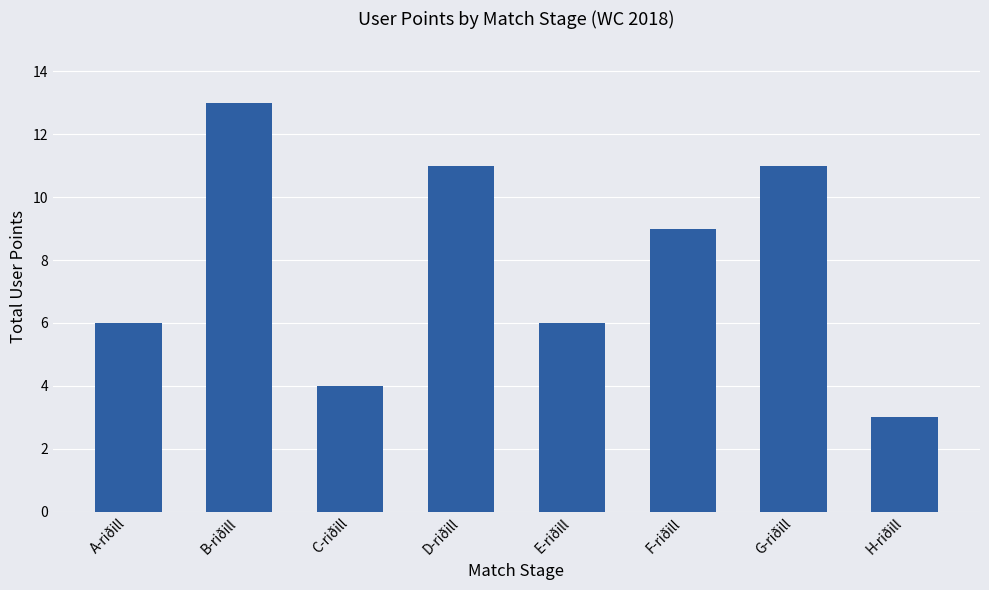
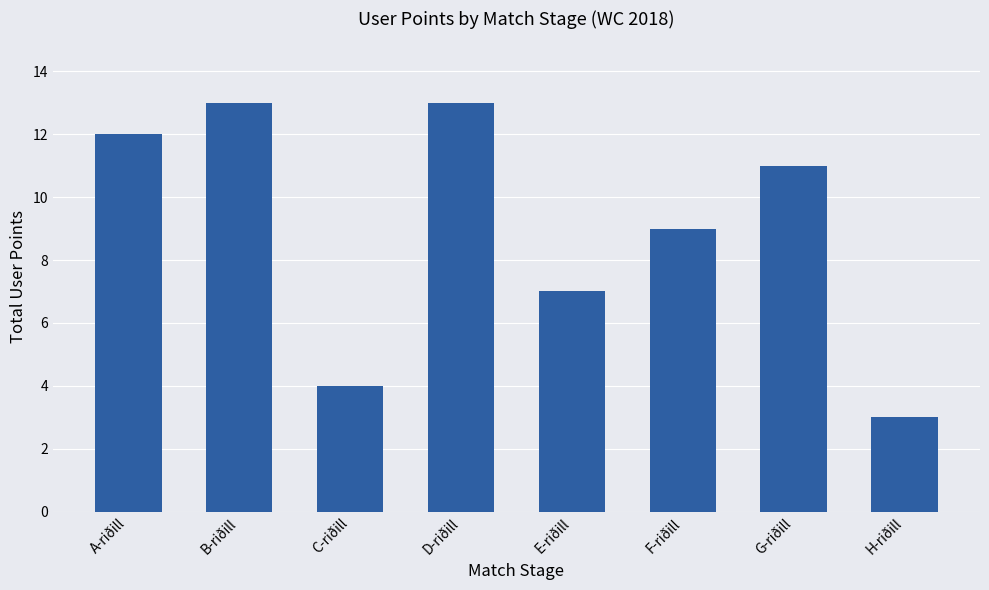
A-riðill: 6 -> 12
D-riðill: 11 -> 13
E-riðill: 6 -> 7
